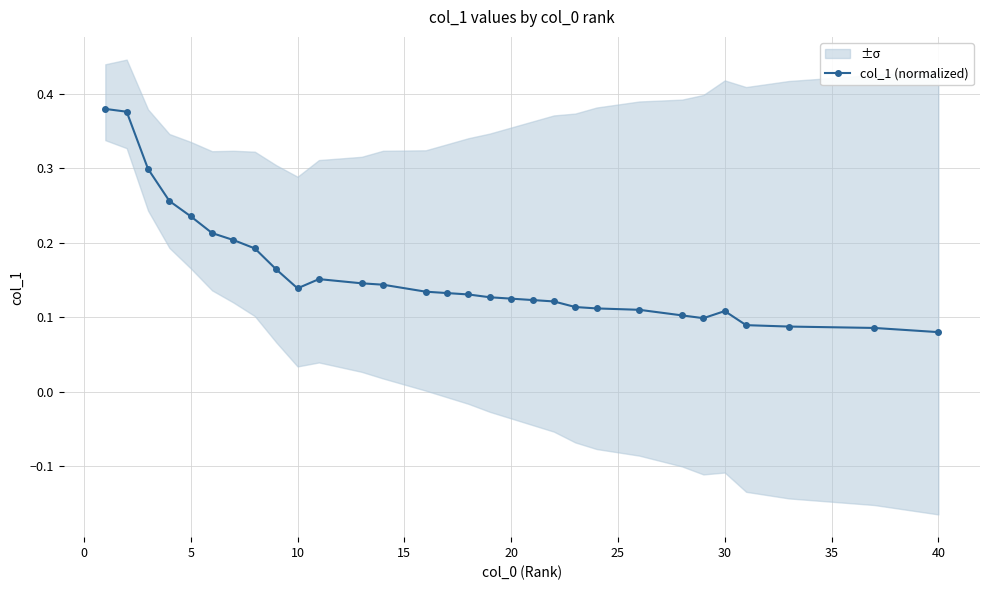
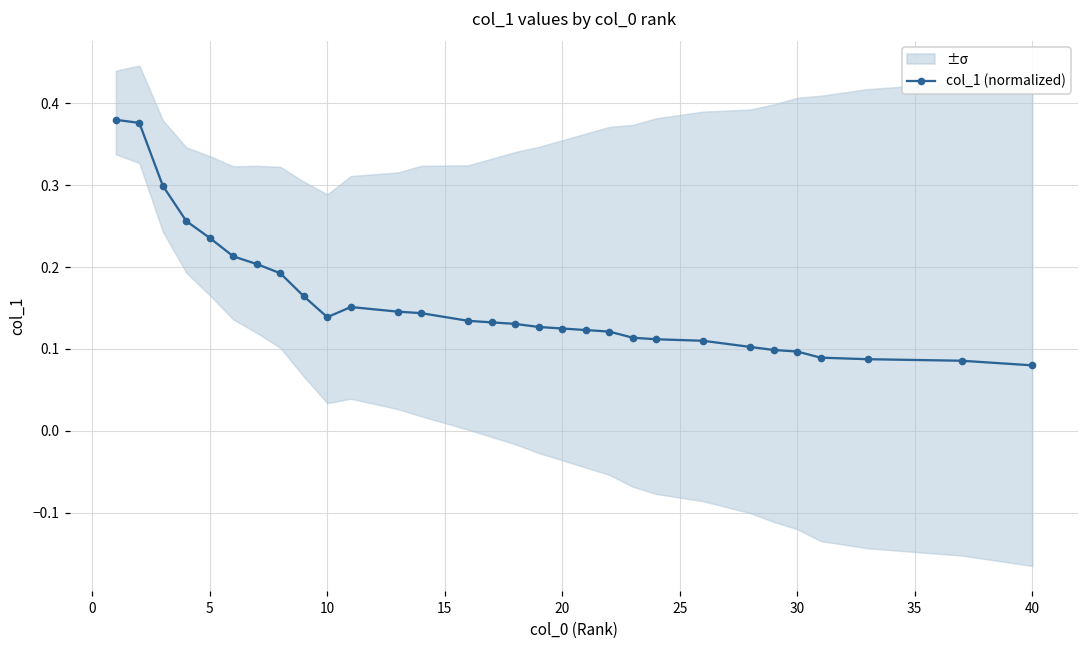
col_1 (normalized), 30: 0.11 -> 0.10
